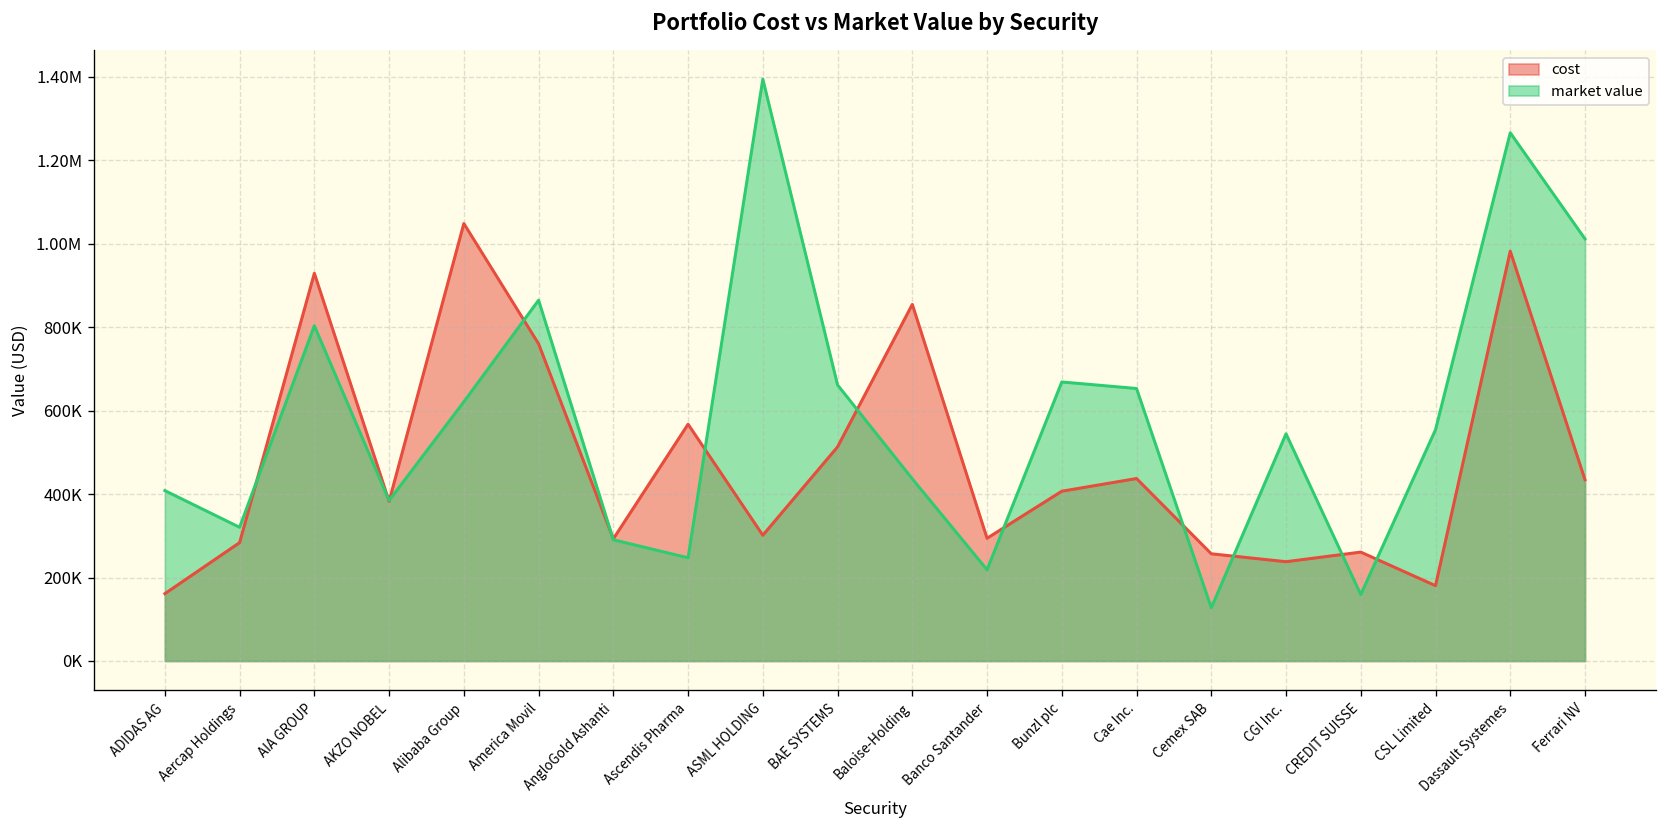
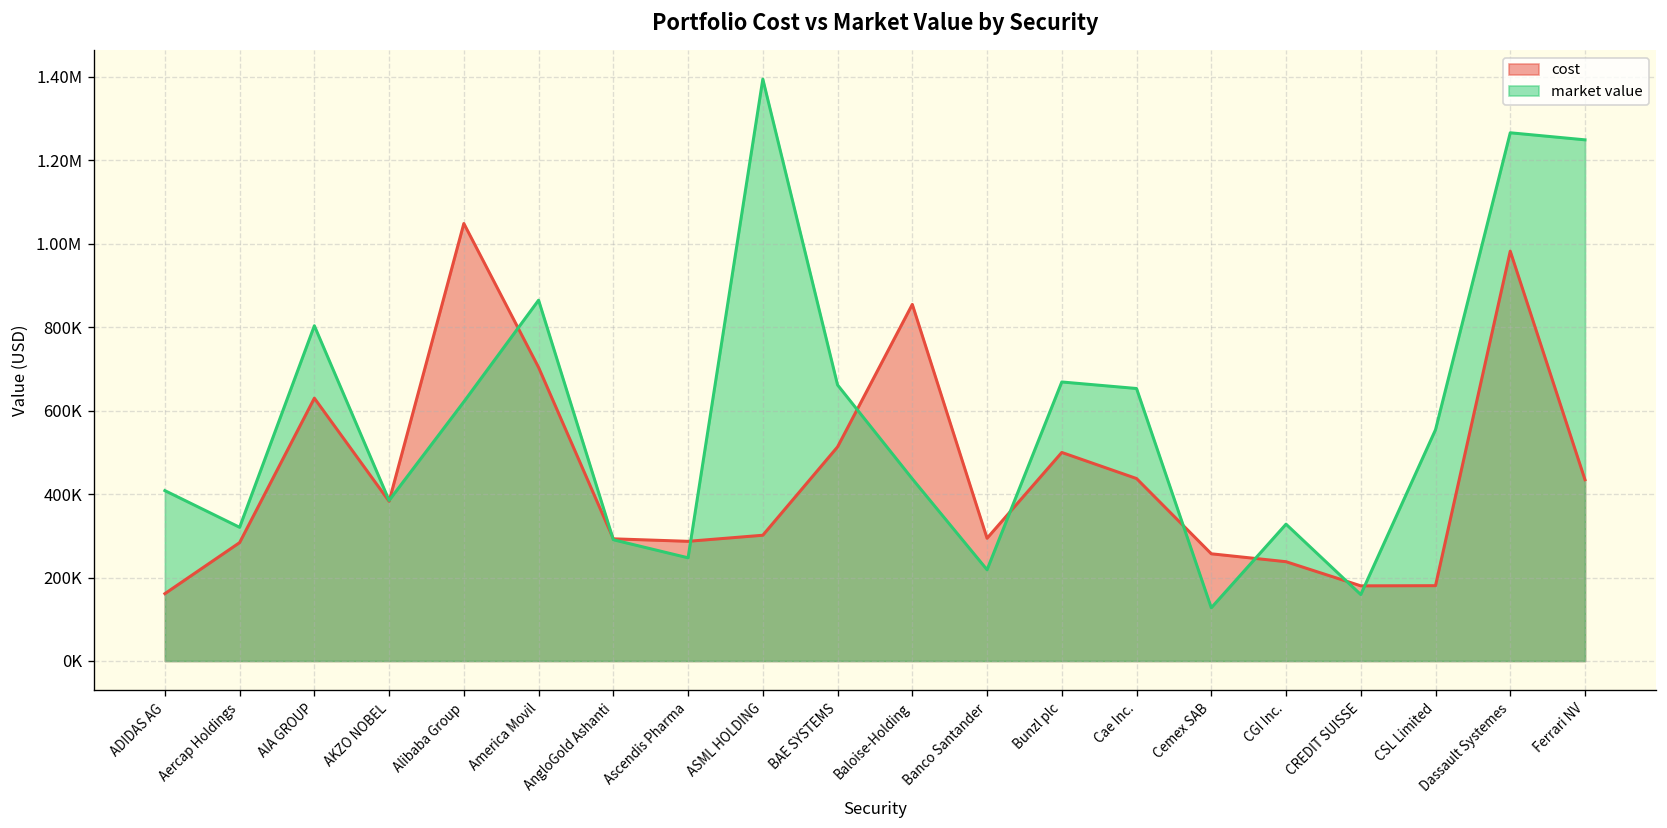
cost, AIA GROUP: 930000 -> 630000
cost, America Movil: 760000 -> 700000
cost, Ascendis Pharma: 570000 -> 290000
cost, Bunzl plc: 410000 -> 500000
market value, CGI Inc.: 540000 -> 330000
cost, CREDIT SUISSE: 260000 -> 180000
market value, Ferrari NV: 1010000 -> 1250000
